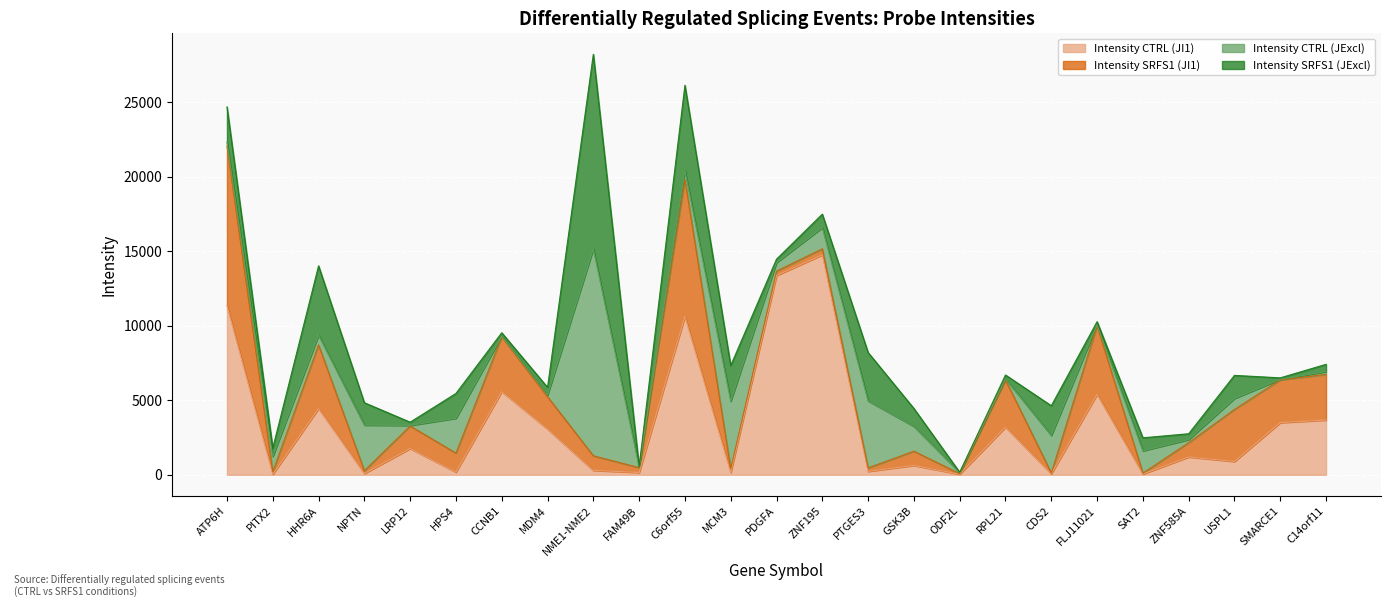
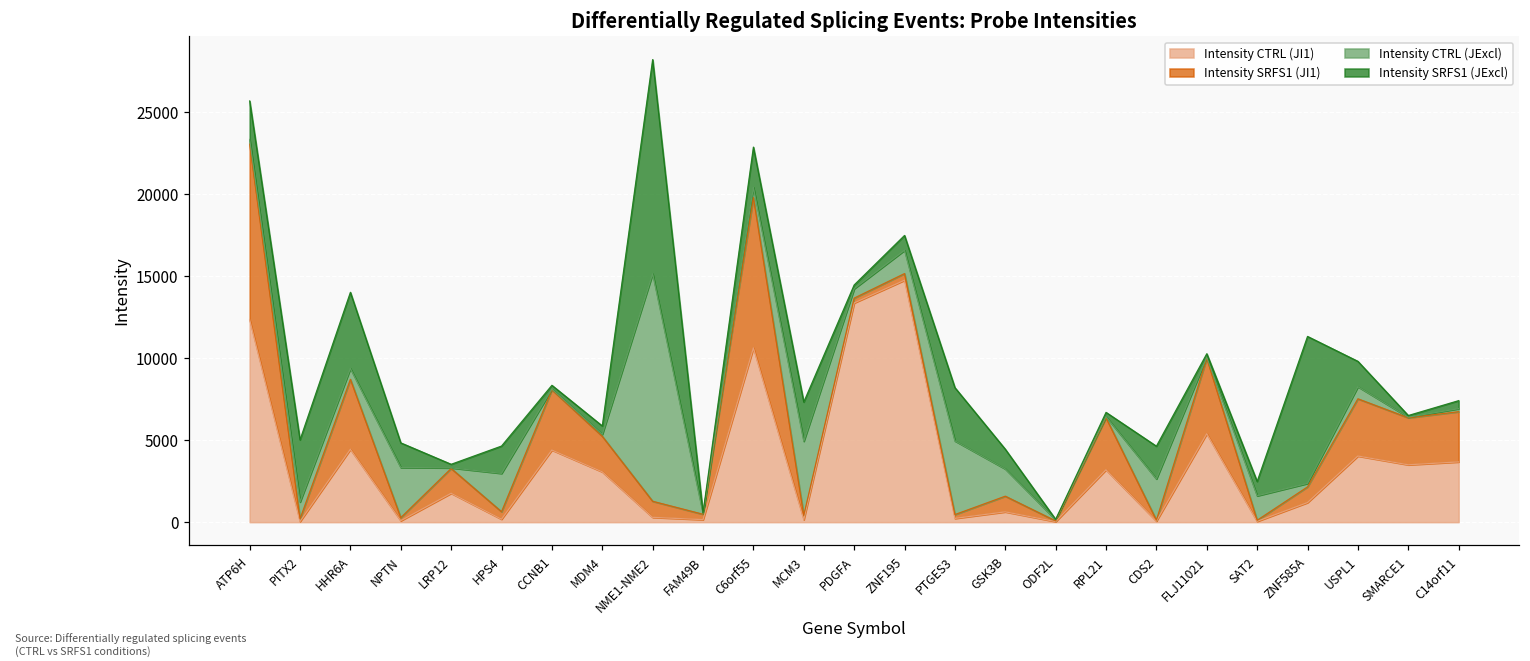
Intensity CTRL (JI1), ATP6H: 11300 -> 12400
Intensity SRFS1 (JExcl), PITX2: 600 -> 3800
Intensity SRFS1 (JI1), HPS4: 1300 -> 500
Intensity CTRL (JI1), CCNB1: 5600 -> 4400
Intensity SRFS1 (JExcl), C6orf55: 5700 -> 2500
Intensity SRFS1 (JExcl), ZNF585A: 400 -> 9000
Intensity CTRL (JI1), USPL1: 900 -> 4000
